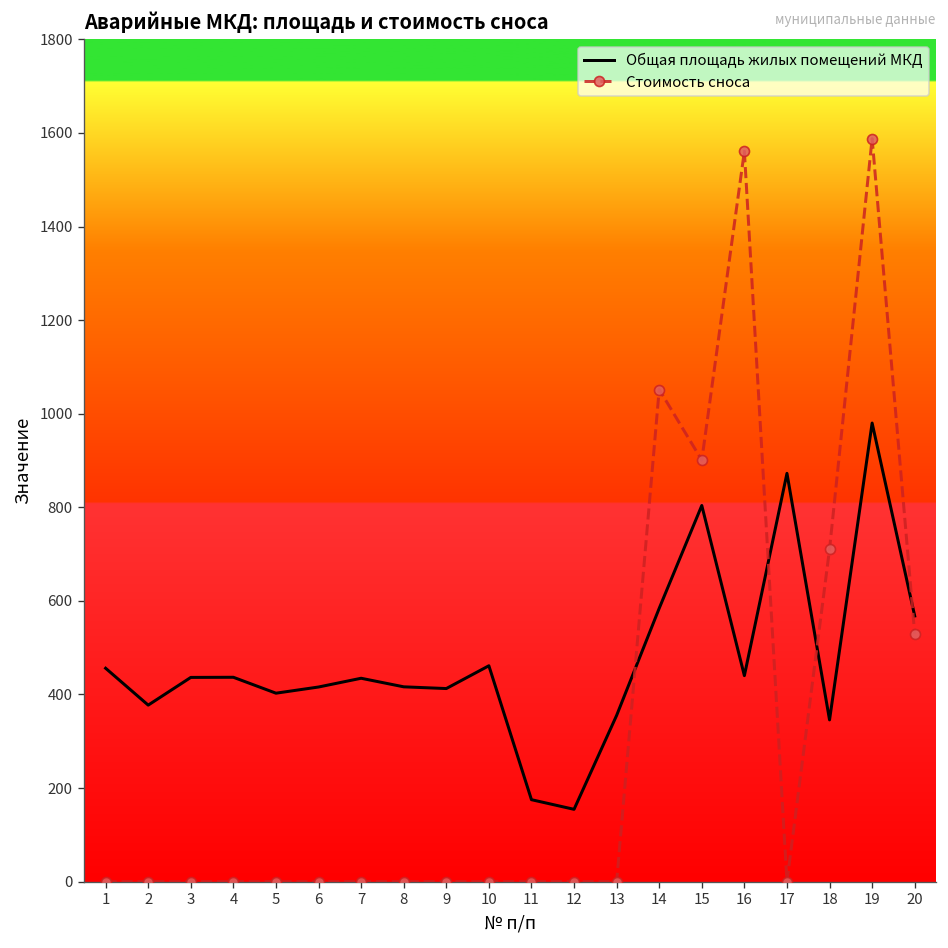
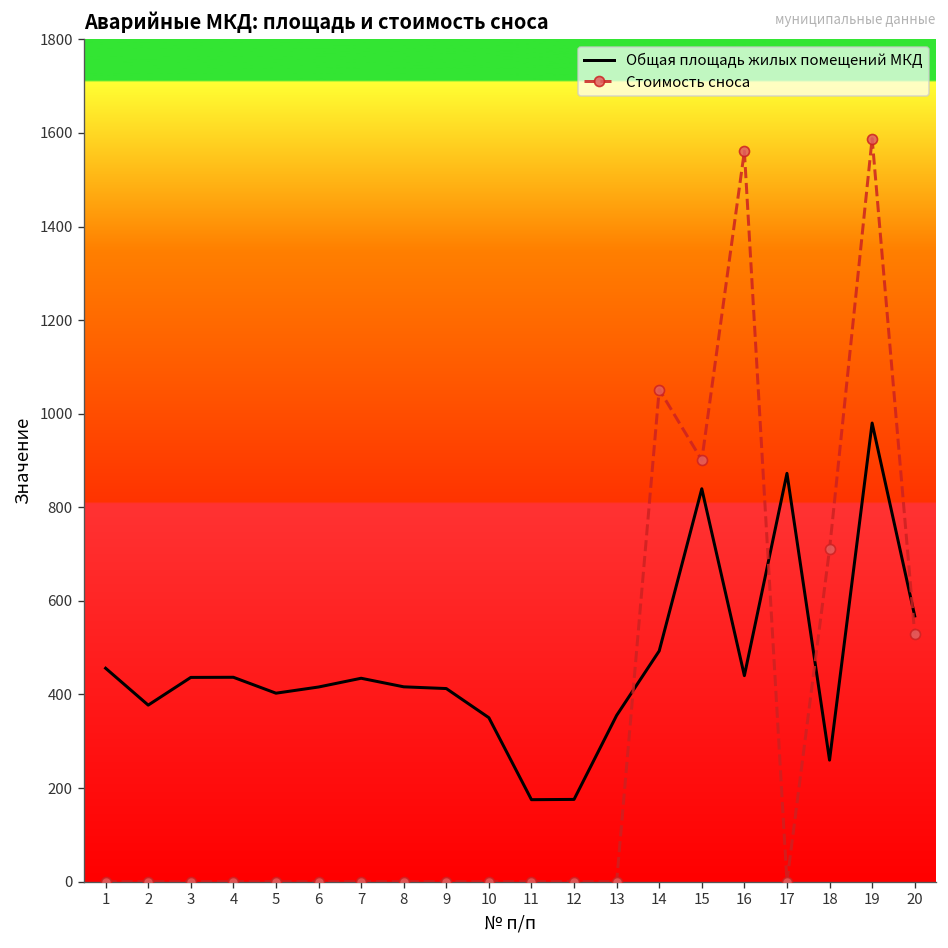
Общая площадь жилых помещений МКД, 10: 460 -> 350
Общая площадь жилых помещений МКД, 12: 150 -> 180
Общая площадь жилых помещений МКД, 14: 580 -> 490
Общая площадь жилых помещений МКД, 15: 800 -> 840
Общая площадь жилых помещений МКД, 18: 350 -> 260
